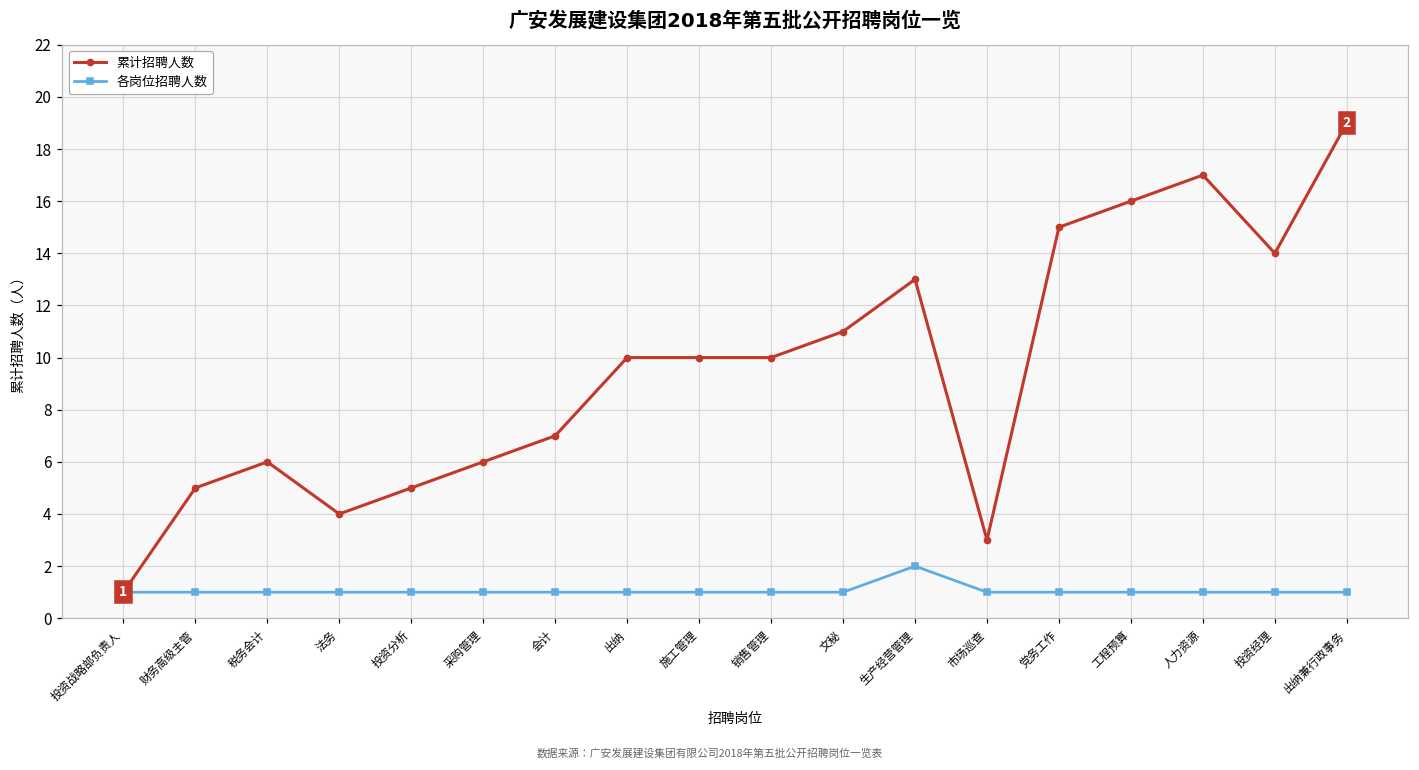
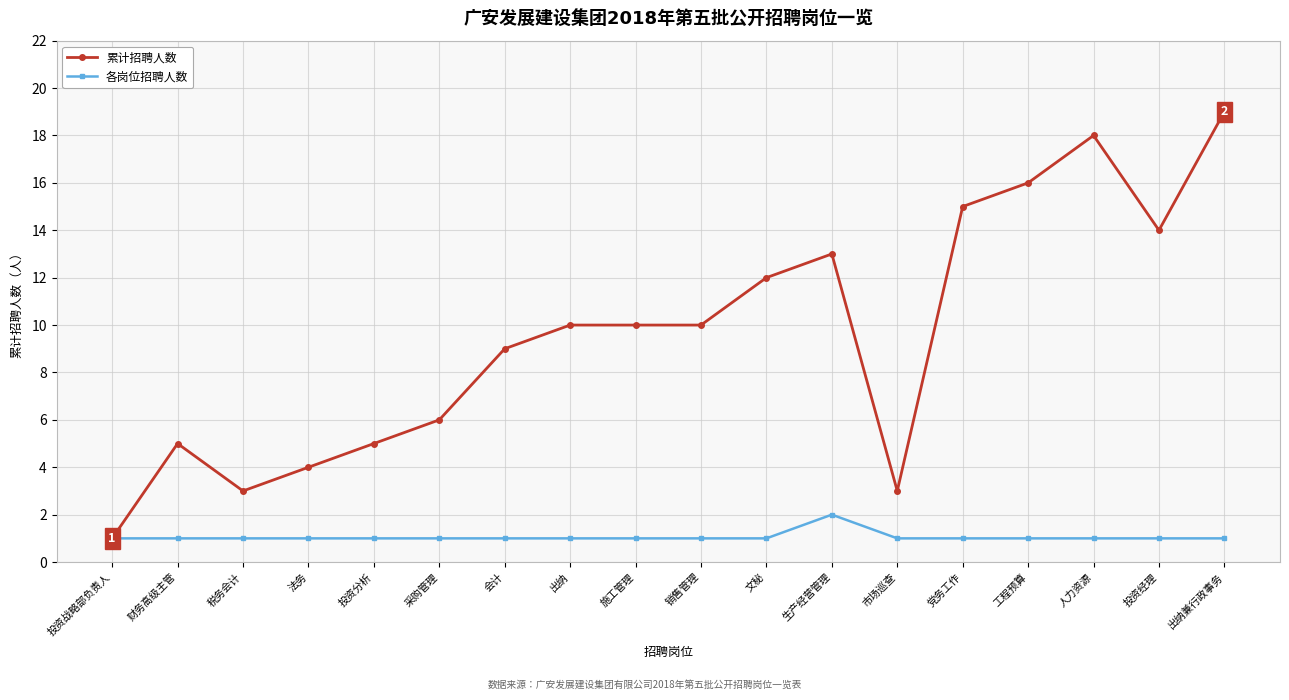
累计招聘人数, 税务会计: 6 -> 3
累计招聘人数, 会计: 7 -> 9
累计招聘人数, 文秘: 11 -> 12
累计招聘人数, 人力资源: 17 -> 18
